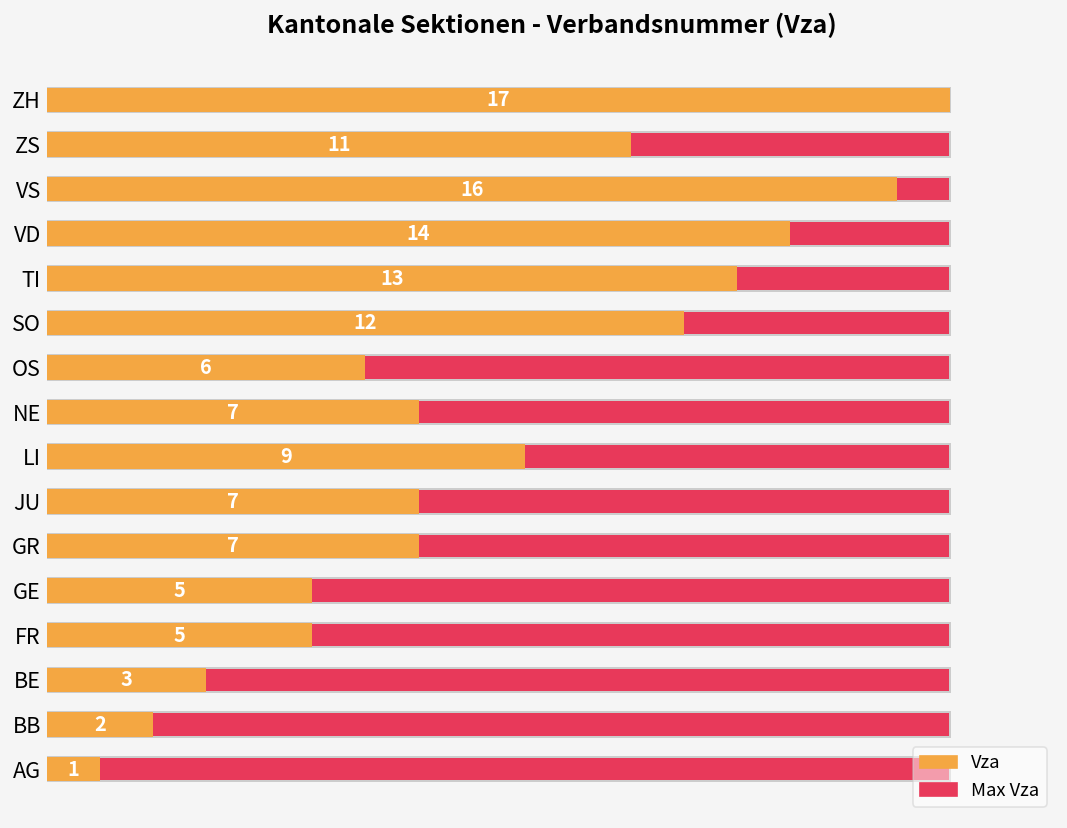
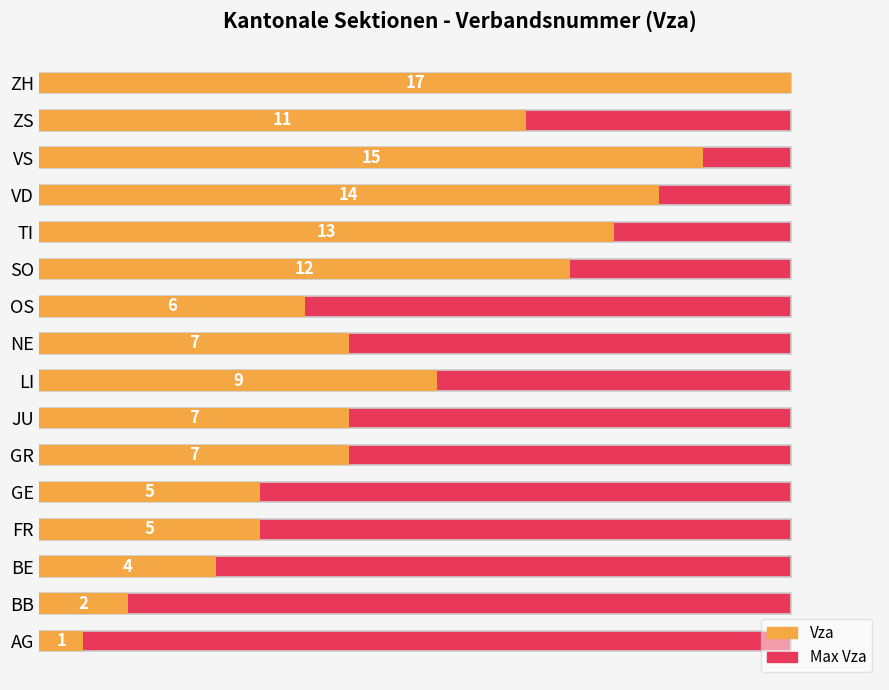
Vza, VS: 16 -> 15
Vza, BE: 3 -> 4
